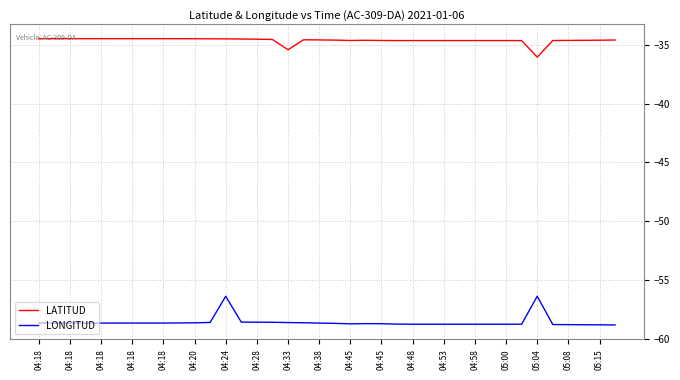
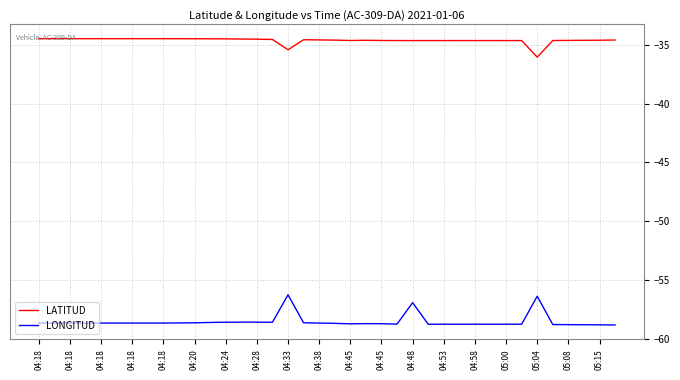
LONGITUD, 04:24: -56.4 -> -58.6
LONGITUD, 04:33: -58.6 -> -56.3
LONGITUD, 04:48: -58.8 -> -56.9
